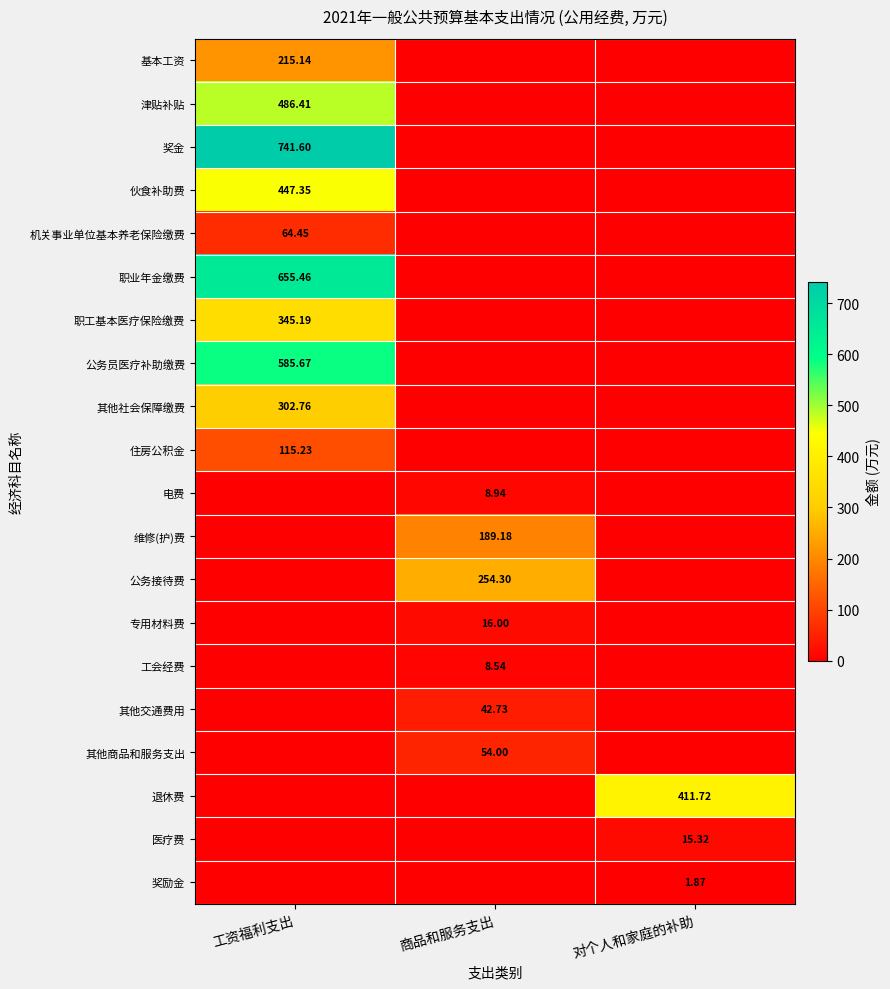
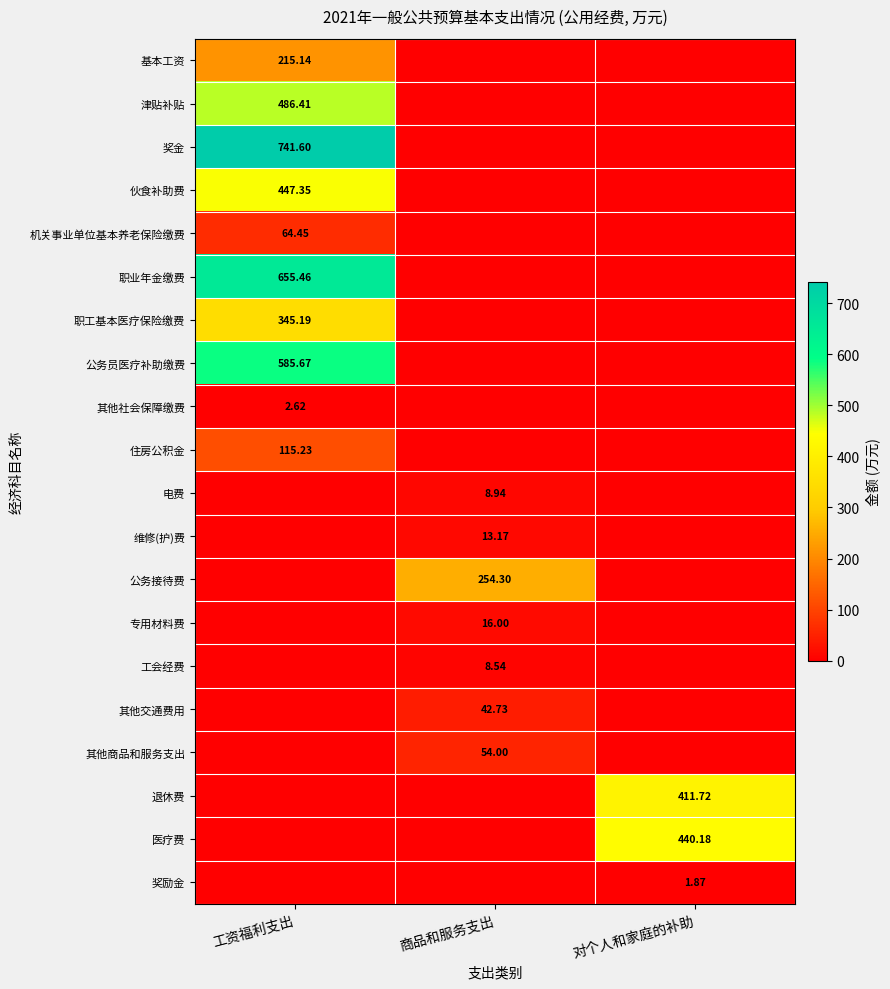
其他社会保障缴费, 工资福利支出: 302.76 -> 2.62
维修(护)费, 商品和服务支出: 189.18 -> 13.17
医疗费, 对个人和家庭的补助: 15.32 -> 440.18
